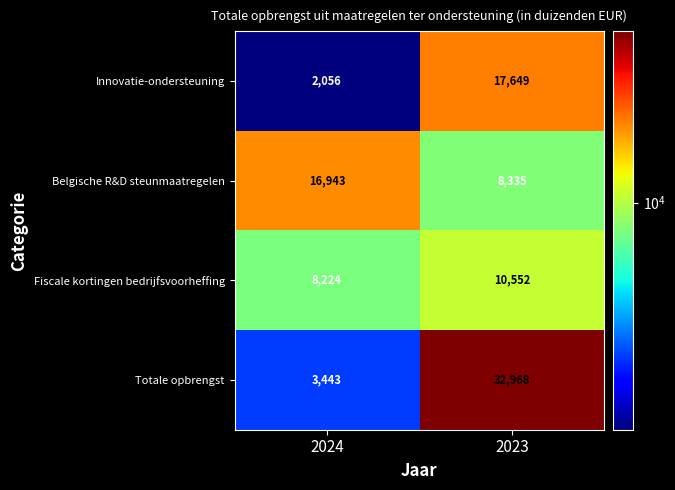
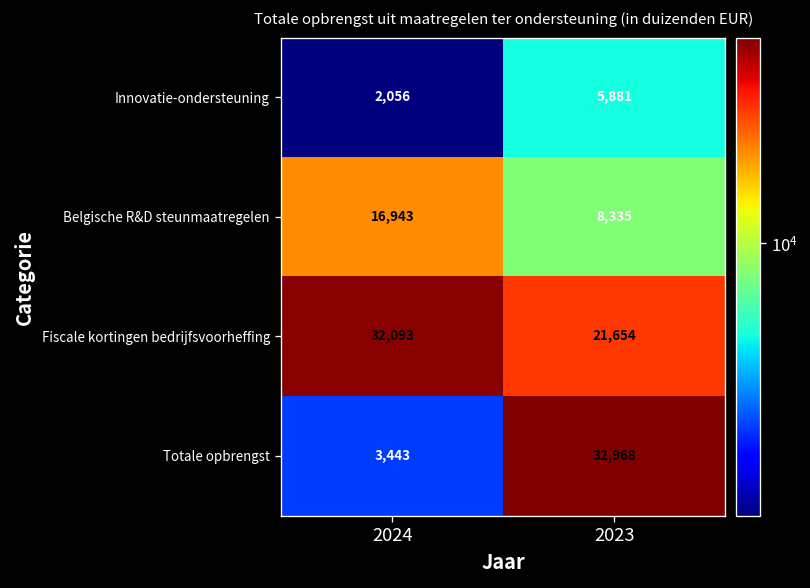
Innovatie-ondersteuning, 2023: 17,649 -> 5,881
Fiscale kortingen bedrijfsvoorheffing, 2024: 8,224 -> 32,093
Fiscale kortingen bedrijfsvoorheffing, 2023: 10,552 -> 21,654
